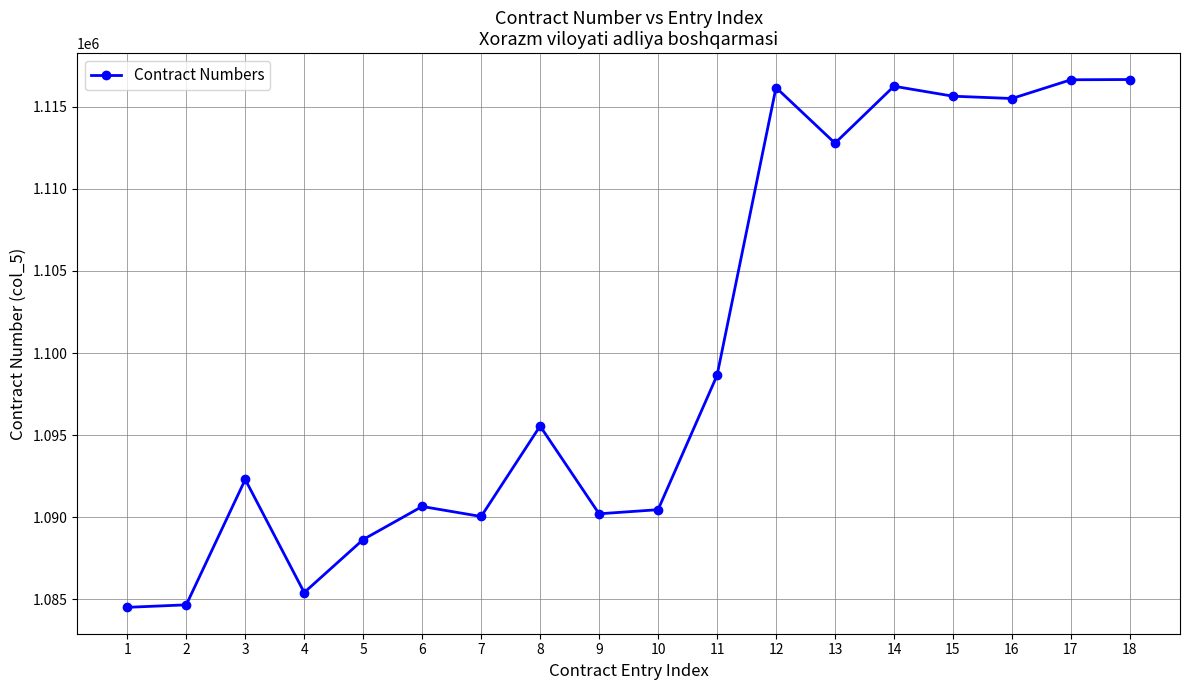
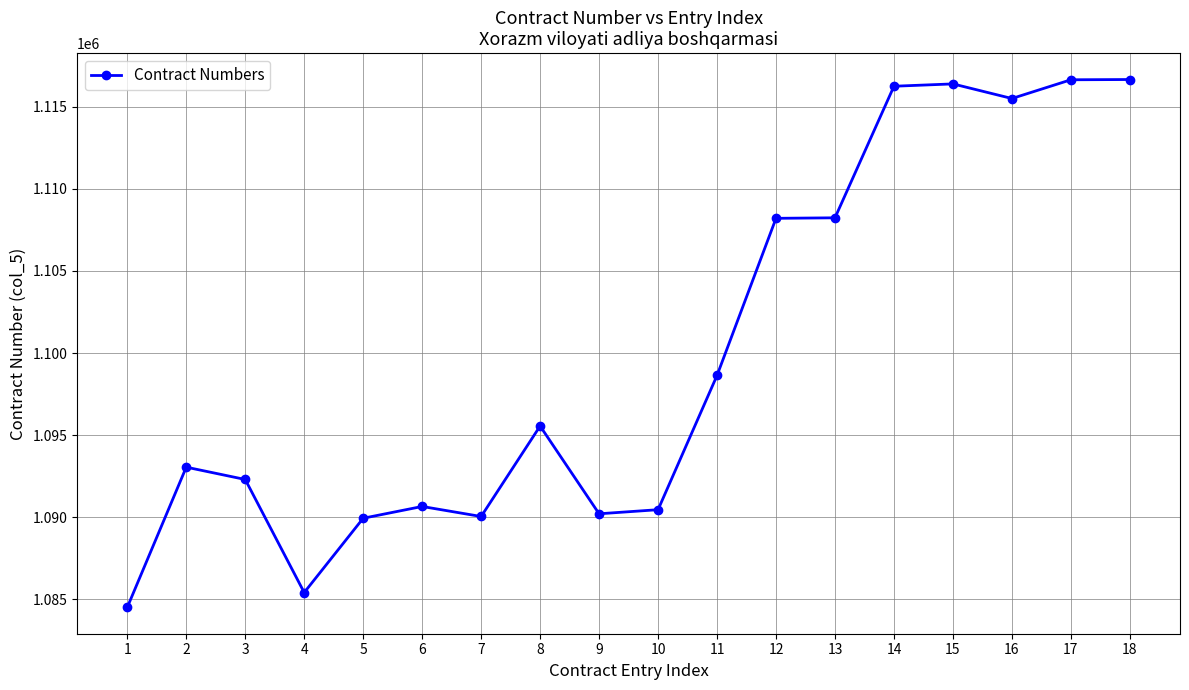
2: 1084700 -> 1093000
5: 1088600 -> 1089900
12: 1116200 -> 1108200
13: 1112800 -> 1108200
15: 1115700 -> 1116400
